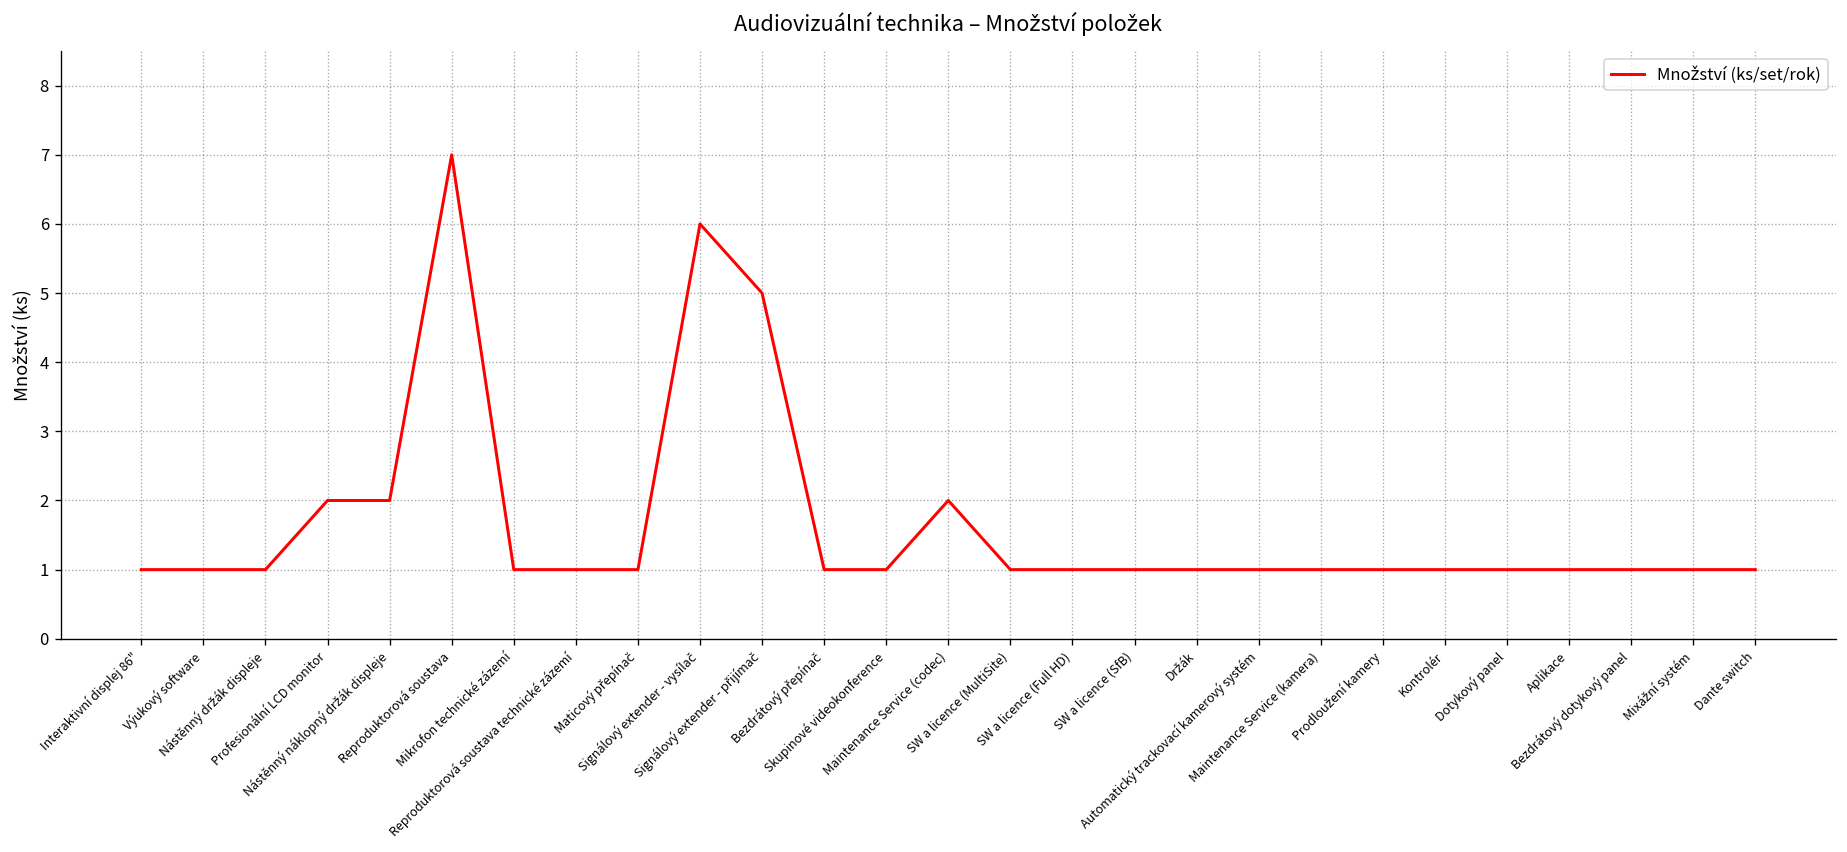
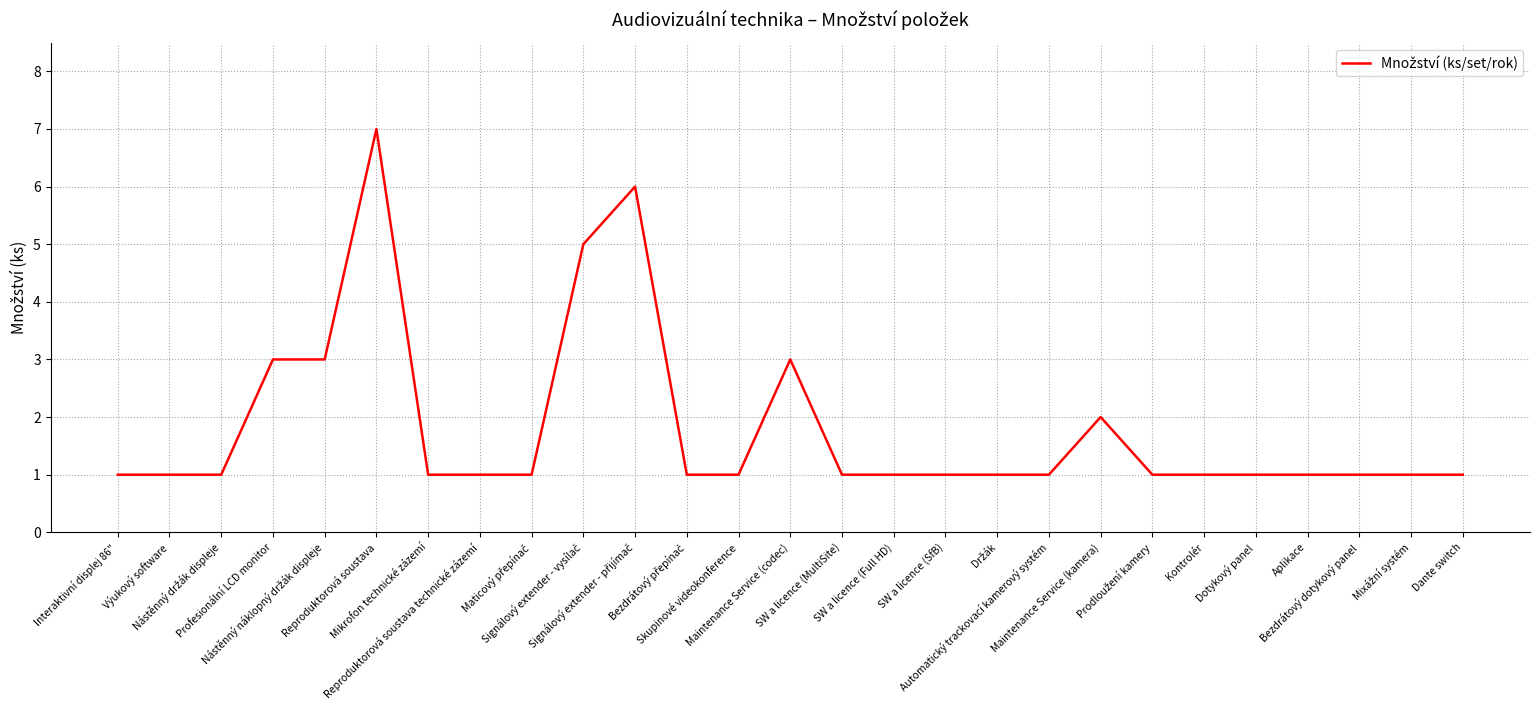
Profesionální LCD monitor: 2 -> 3
Nástěnný náklopný držák displeje: 2 -> 3
Signálový extender - vysílač: 6 -> 5
Signálový extender - přijímač: 5 -> 6
Maintenance Service (codec): 2 -> 3
Maintenance Service (kamera): 1 -> 2
